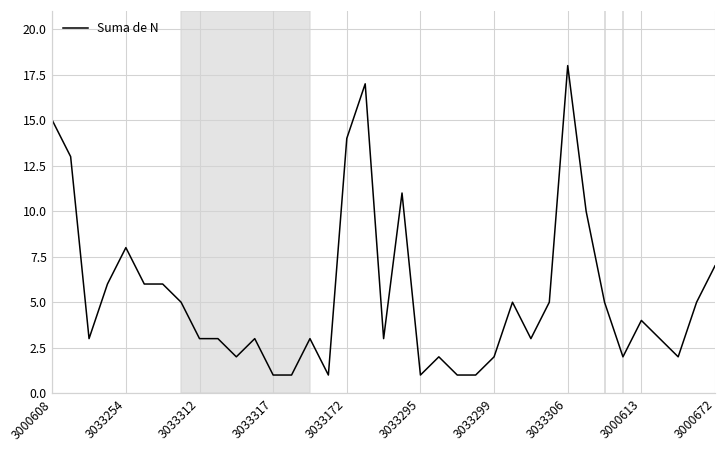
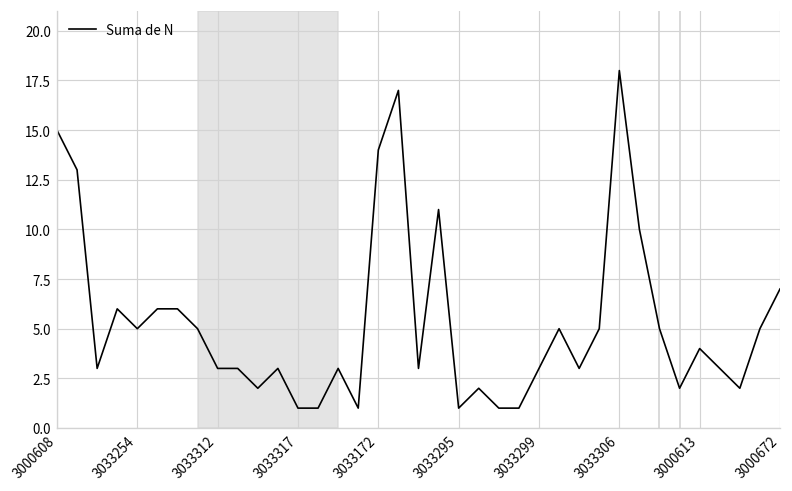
3033254: 8 -> 5
3033299: 2 -> 3
